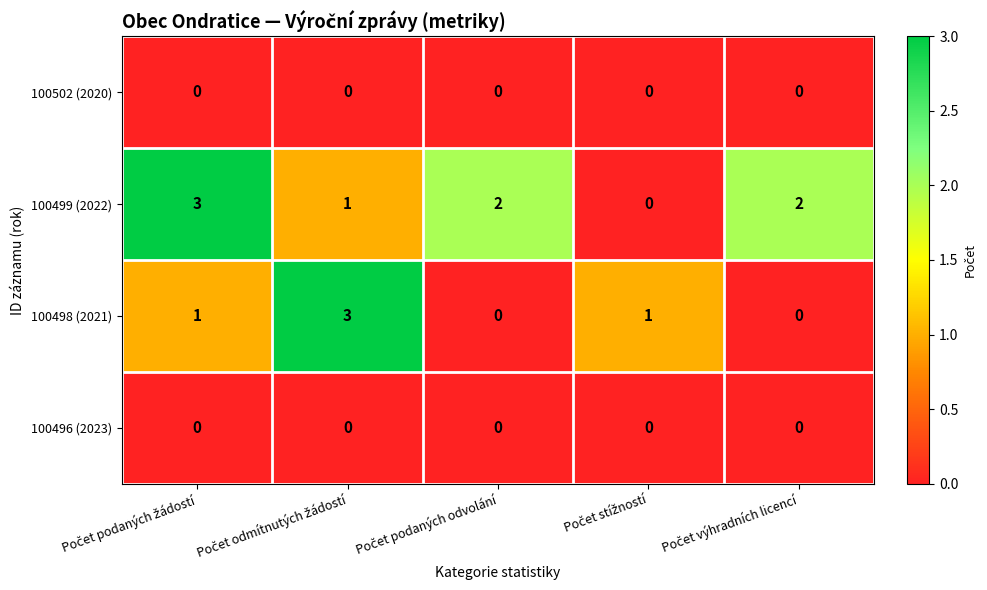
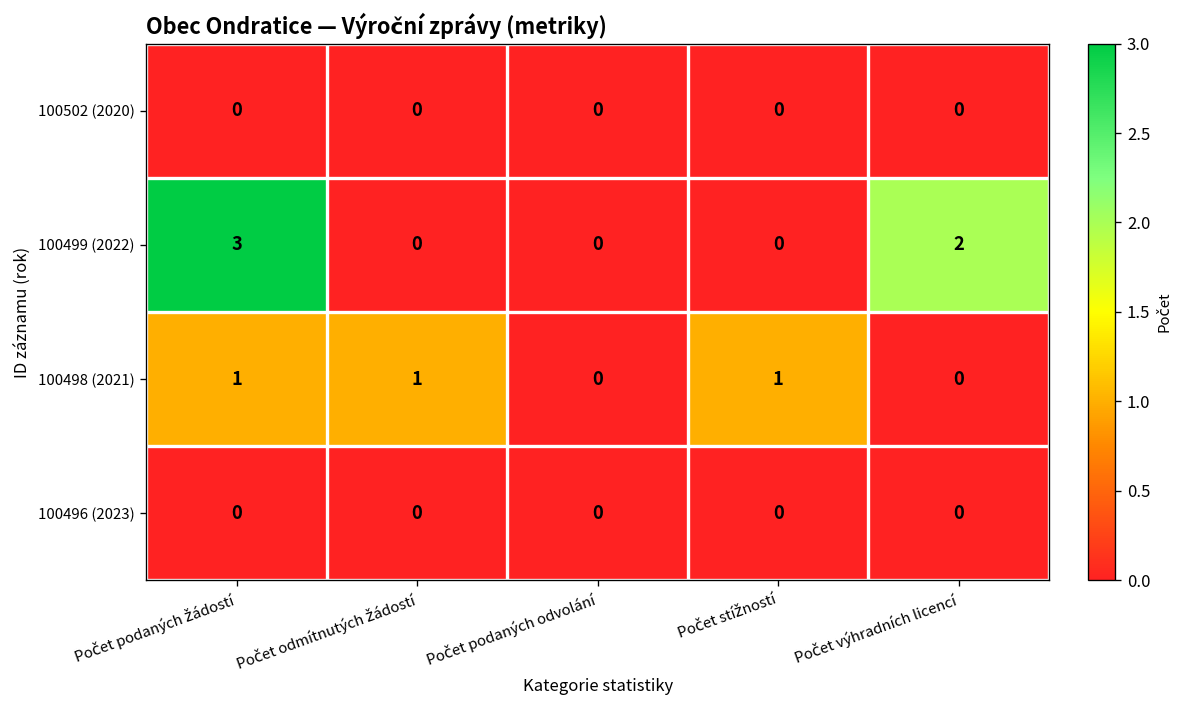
100499 (2022), Počet odmítnutých žádostí: 1 -> 0
100499 (2022), Počet podaných odvolání: 2 -> 0
100498 (2021), Počet odmítnutých žádostí: 3 -> 1
